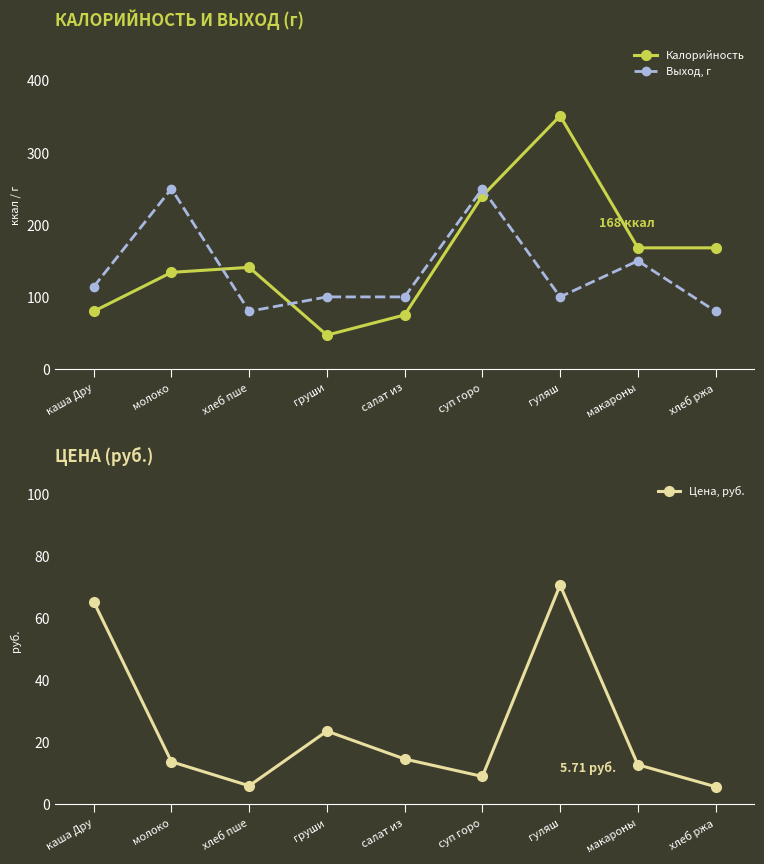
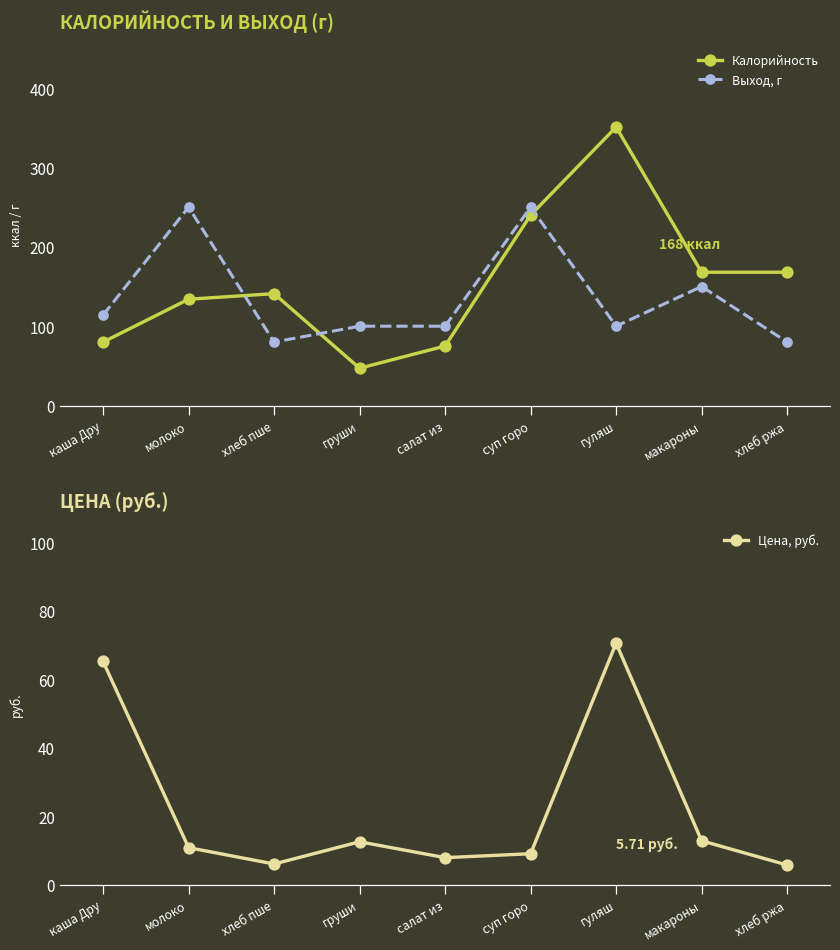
ЦЕНА (руб.), молоко: 14 -> 11
ЦЕНА (руб.), груши: 24 -> 13
ЦЕНА (руб.), салат из: 15 -> 8
